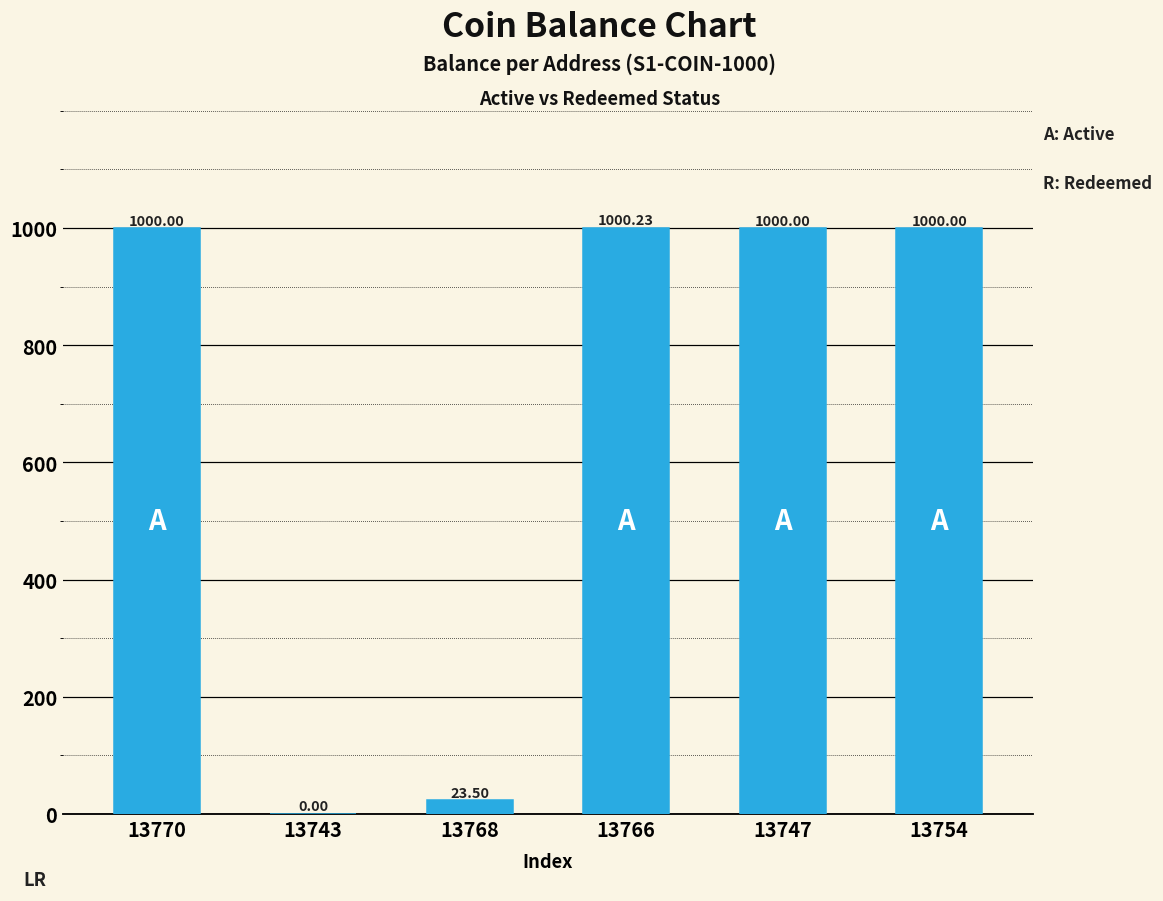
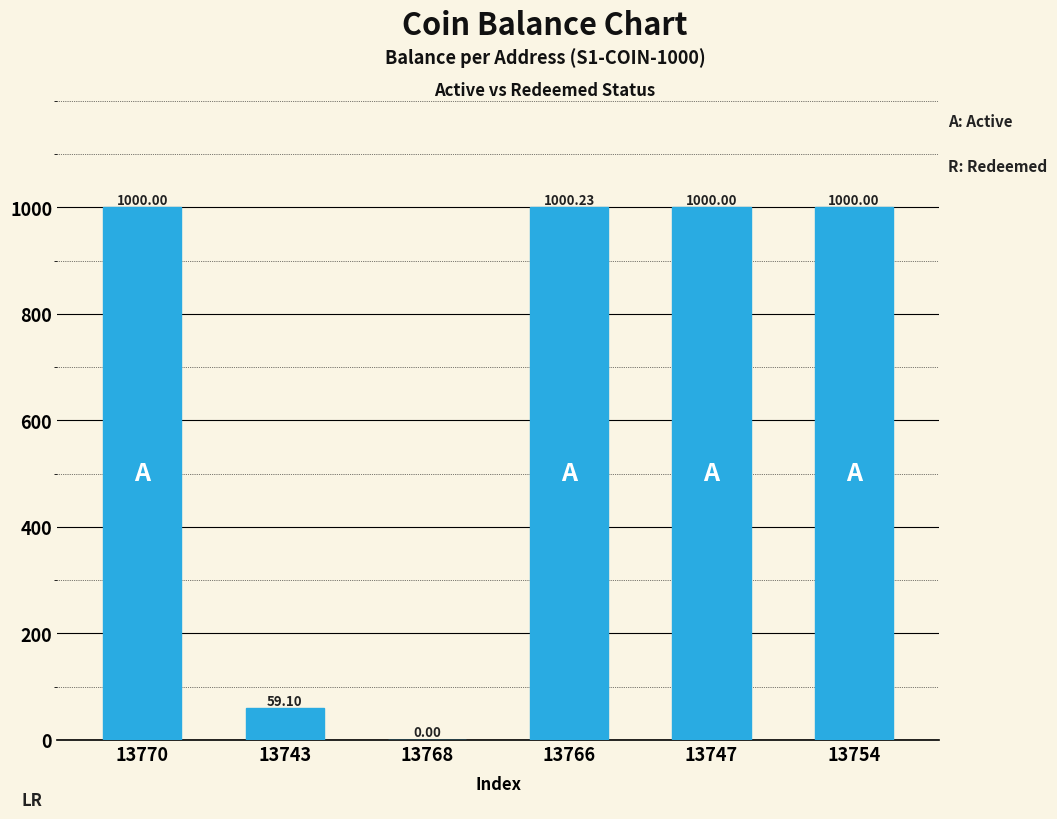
13743: 0.00 -> 59.10
13768: 23.50 -> 0.00
